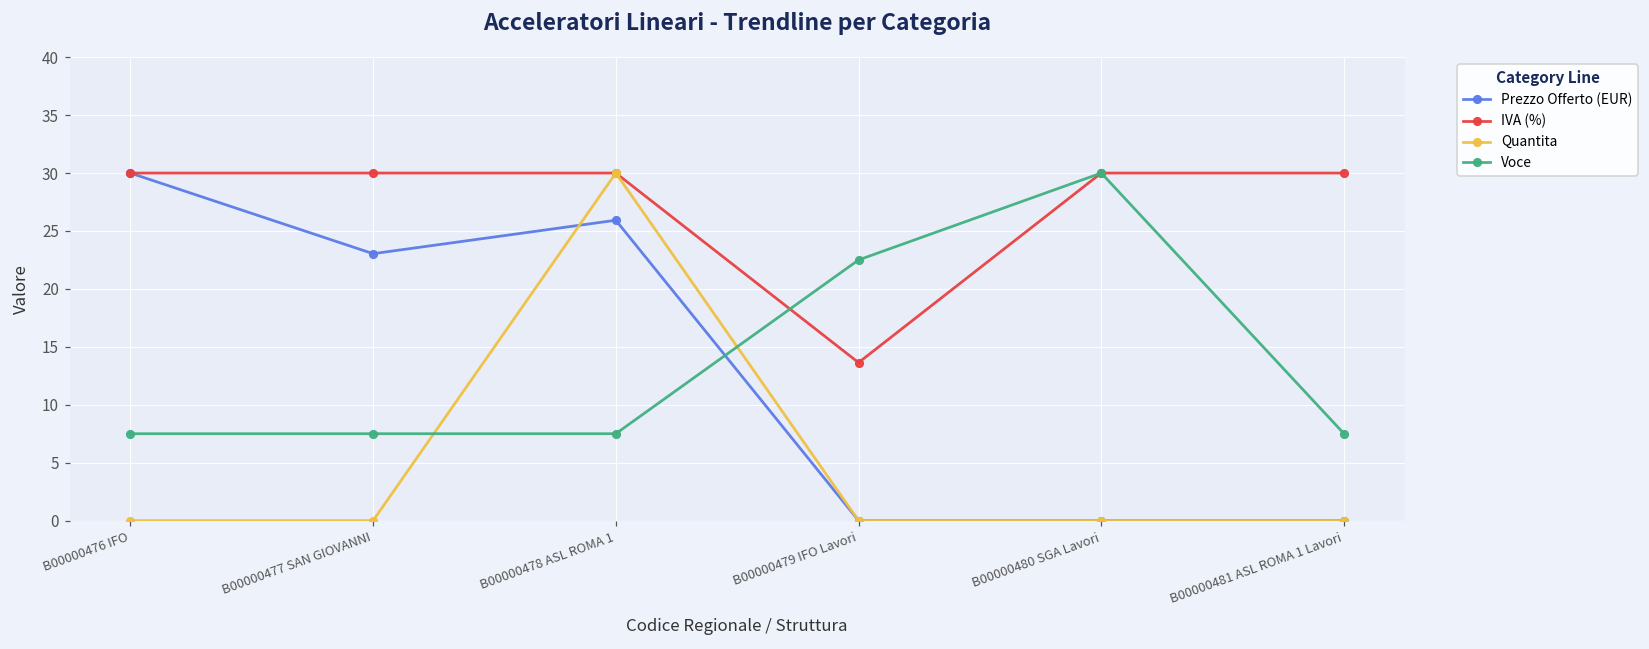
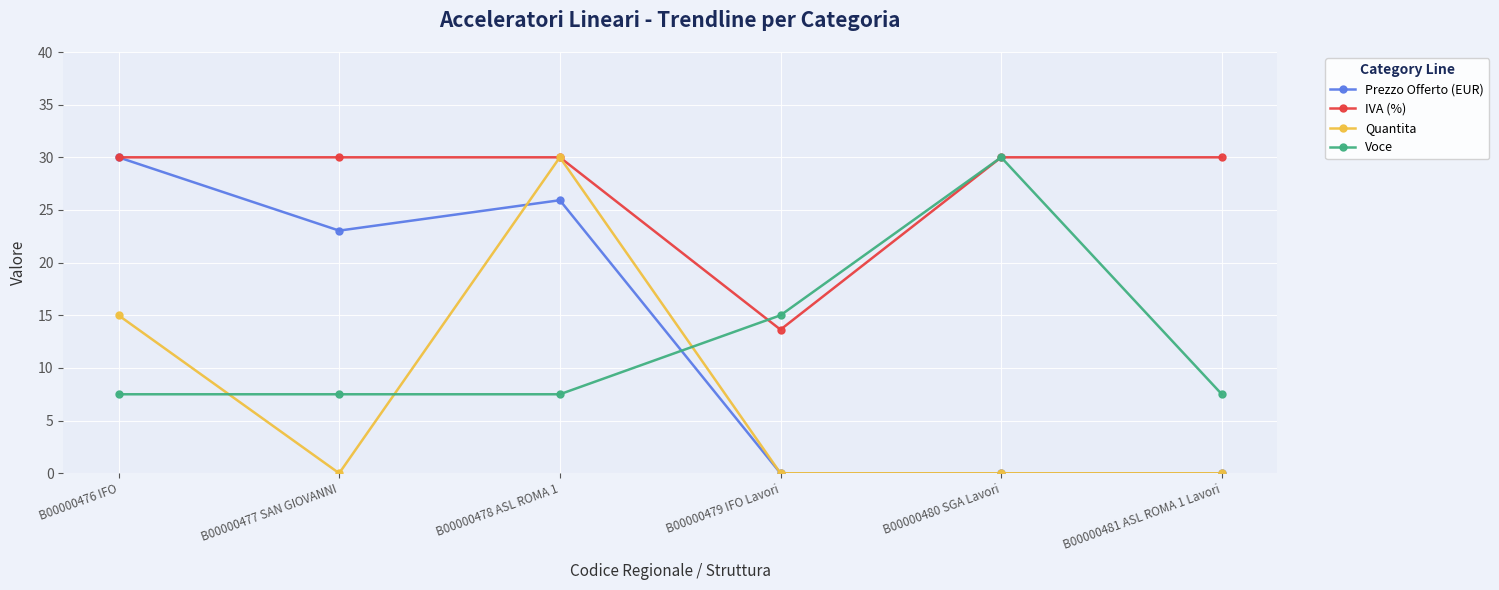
Quantita, B00000476 IFO: 0.0 -> 15.0
Voce, B00000479 IFO Lavori: 22.5 -> 15.0
